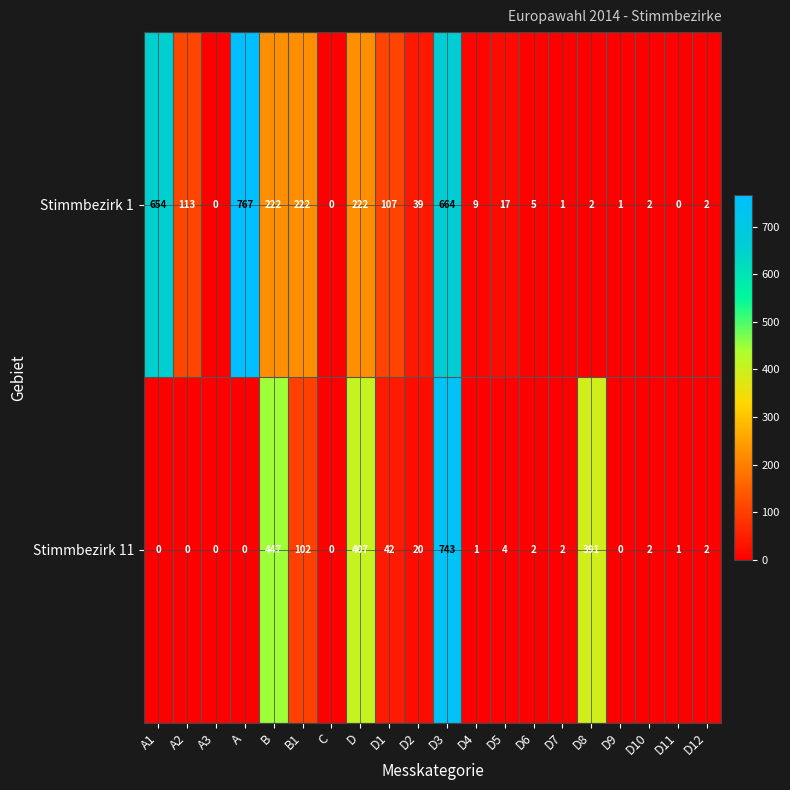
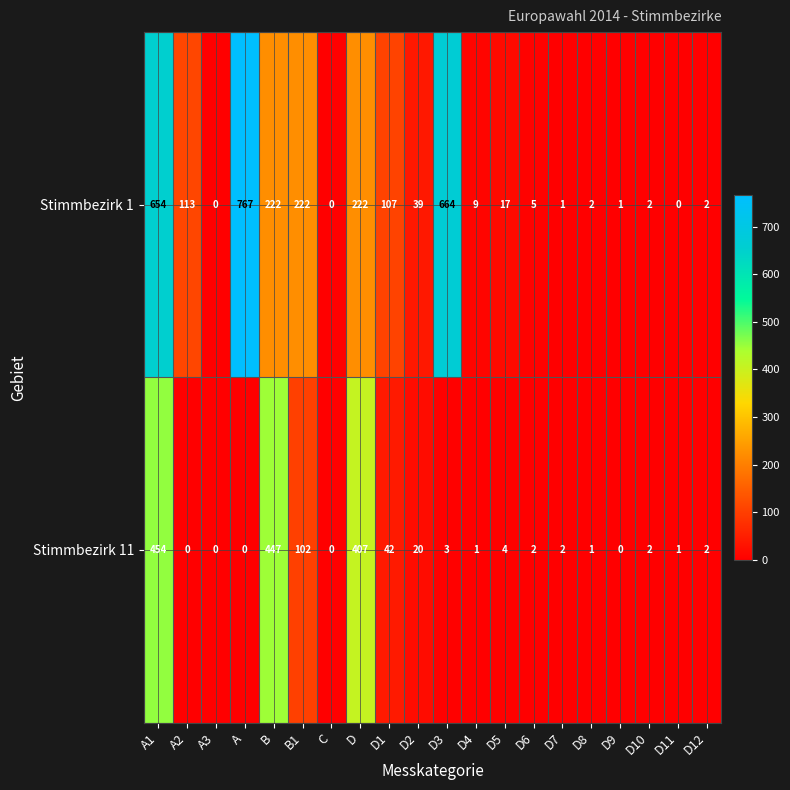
Stimmbezirk 11, A1: 0 -> 454
Stimmbezirk 11, D3: 743 -> 3
Stimmbezirk 11, D8: 391 -> 1
